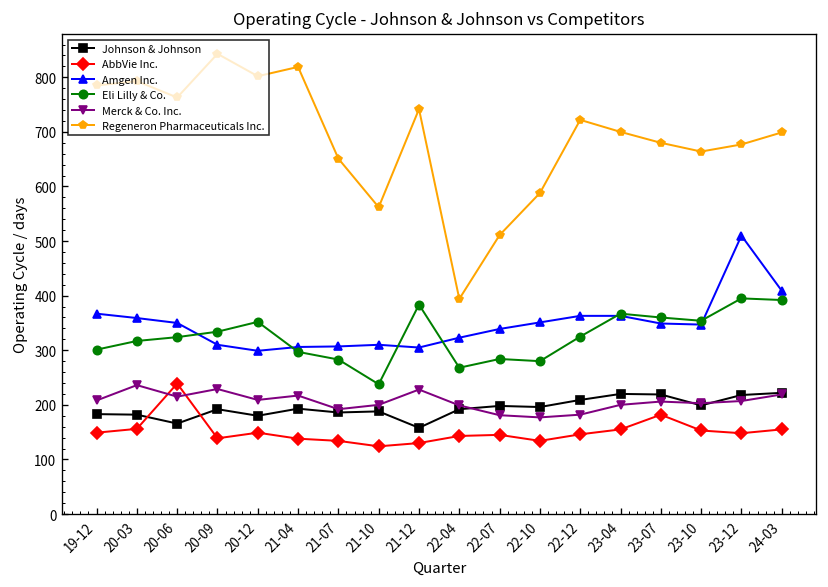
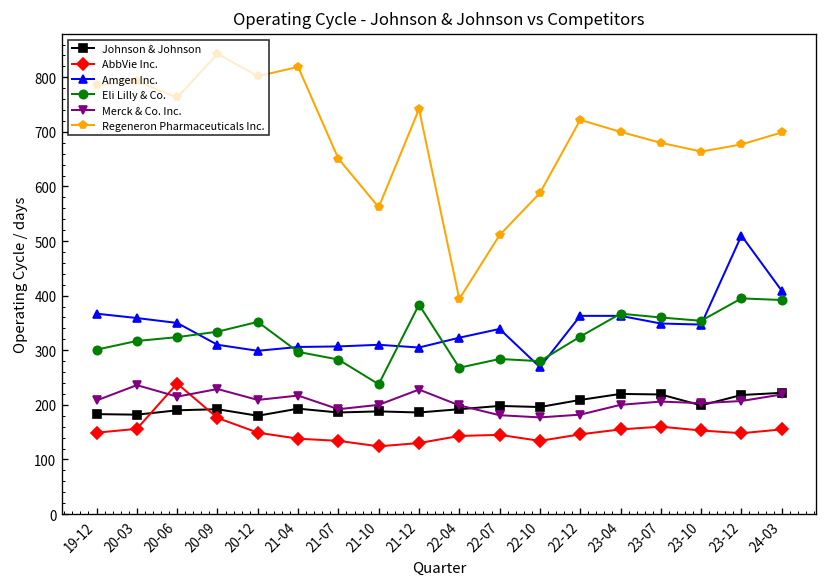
Johnson & Johnson, 20-06: 170 -> 190
AbbVie Inc., 20-09: 140 -> 180
Johnson & Johnson, 21-12: 160 -> 190
Amgen Inc., 22-10: 350 -> 270
AbbVie Inc., 23-07: 180 -> 160
